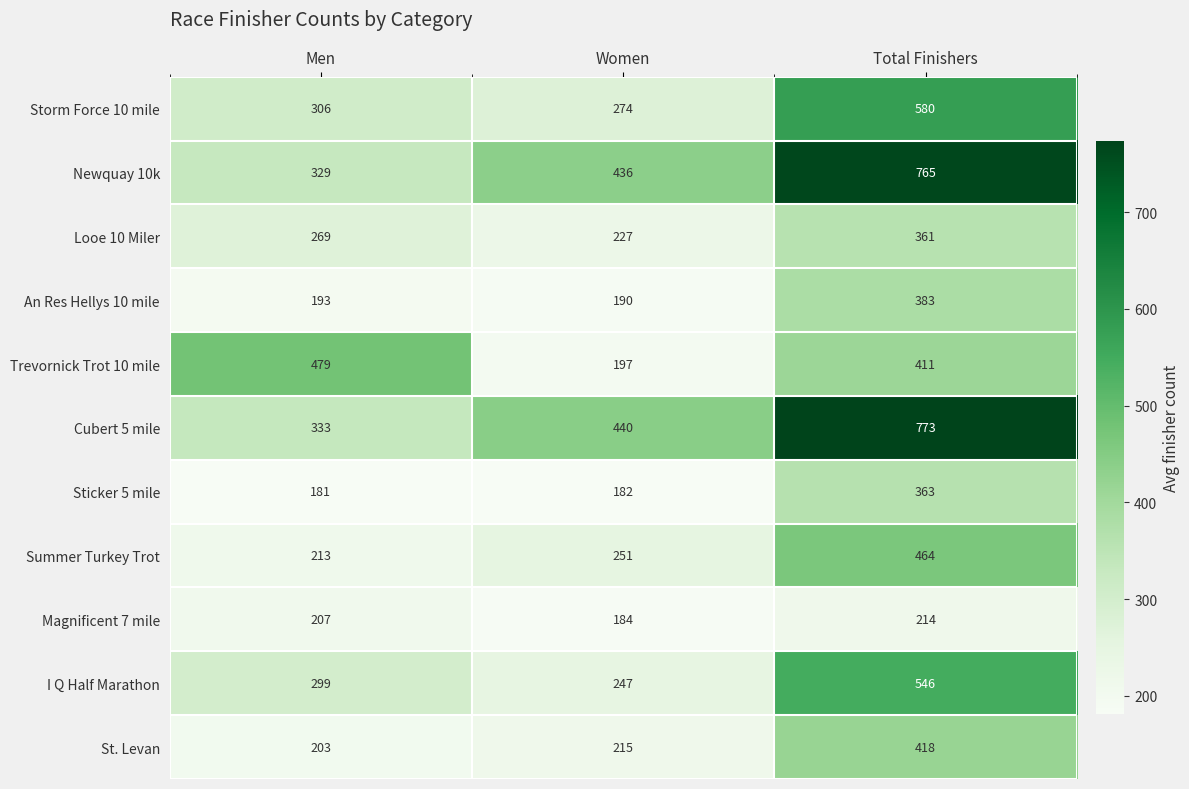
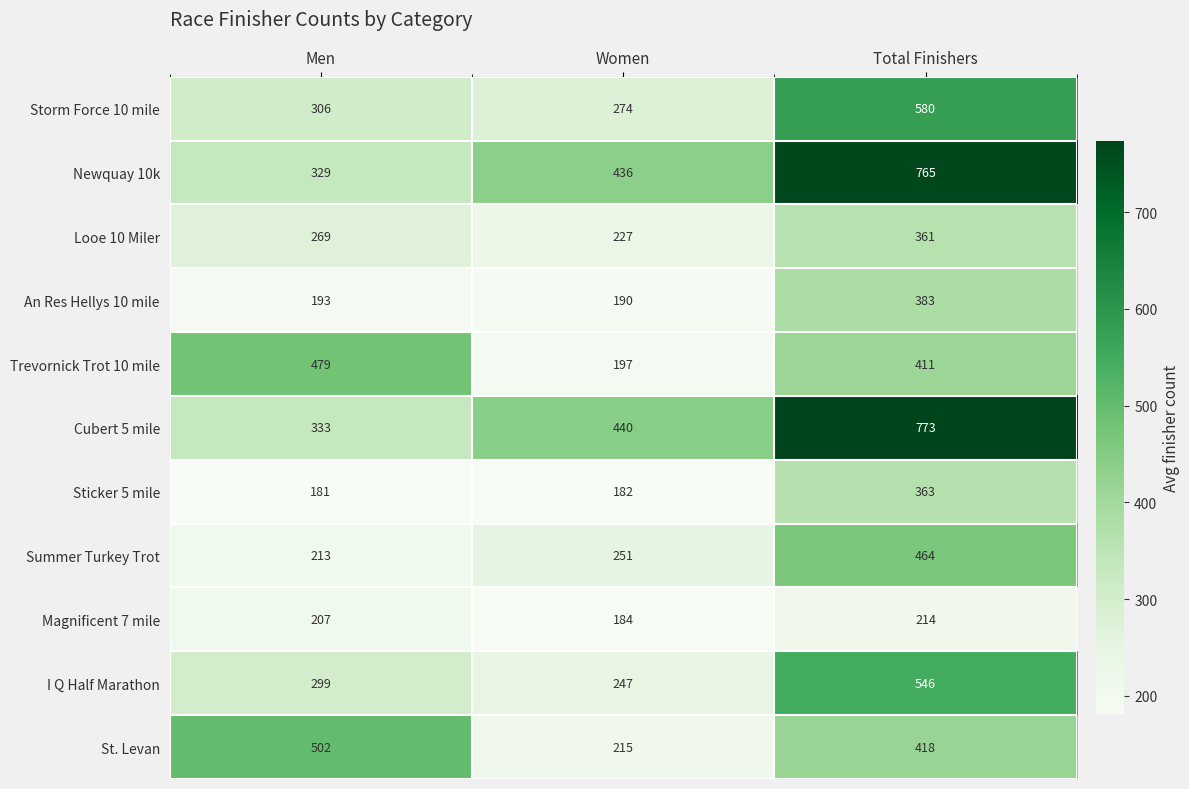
St. Levan, Men: 203 -> 502
